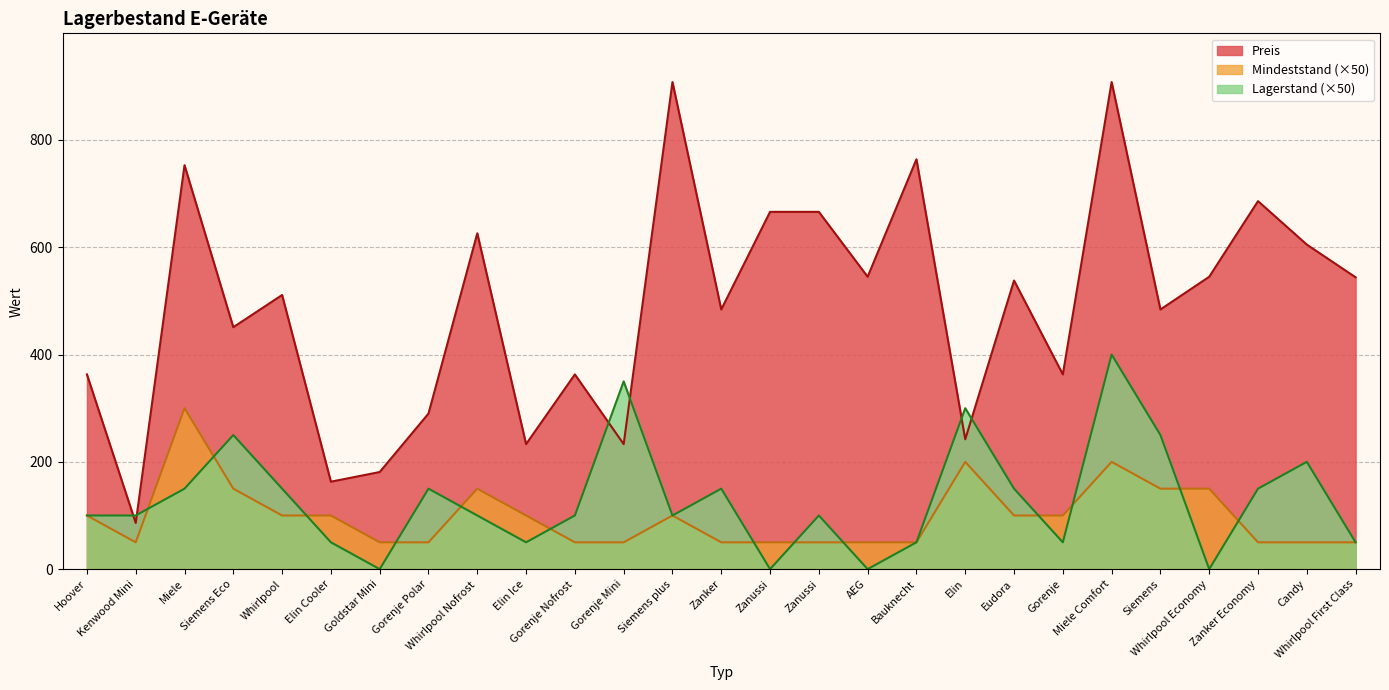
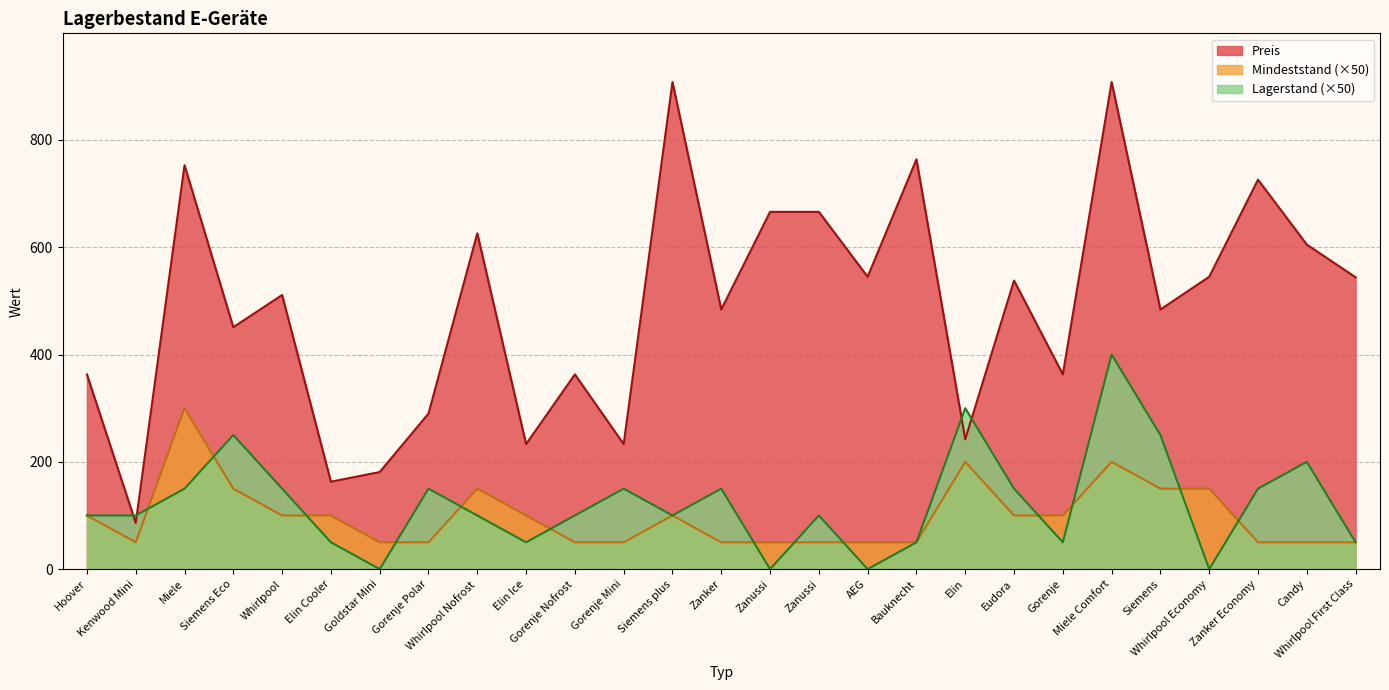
Lagerstand (×50), Gorenje Mini: 350 -> 150
Preis, Zanker Economy: 690 -> 730
